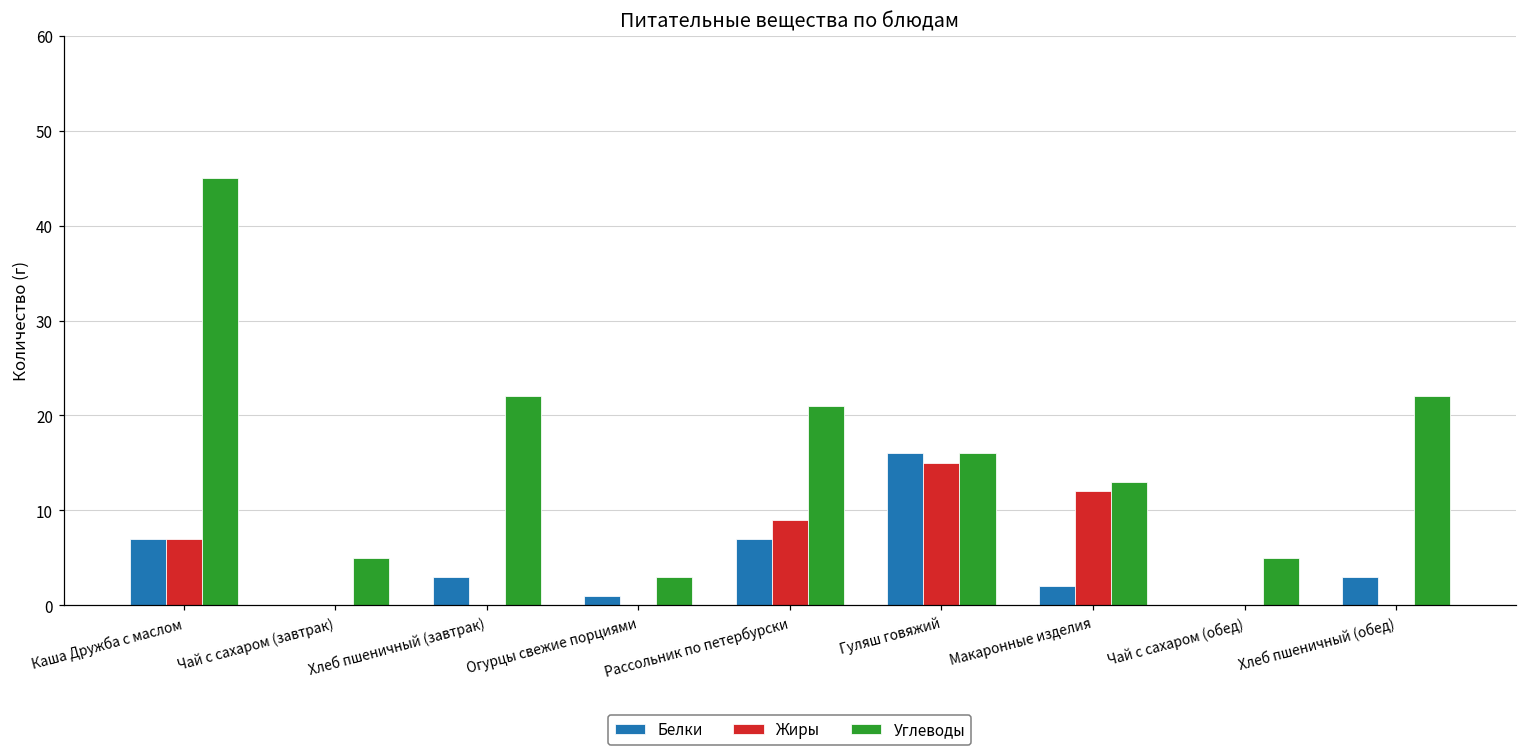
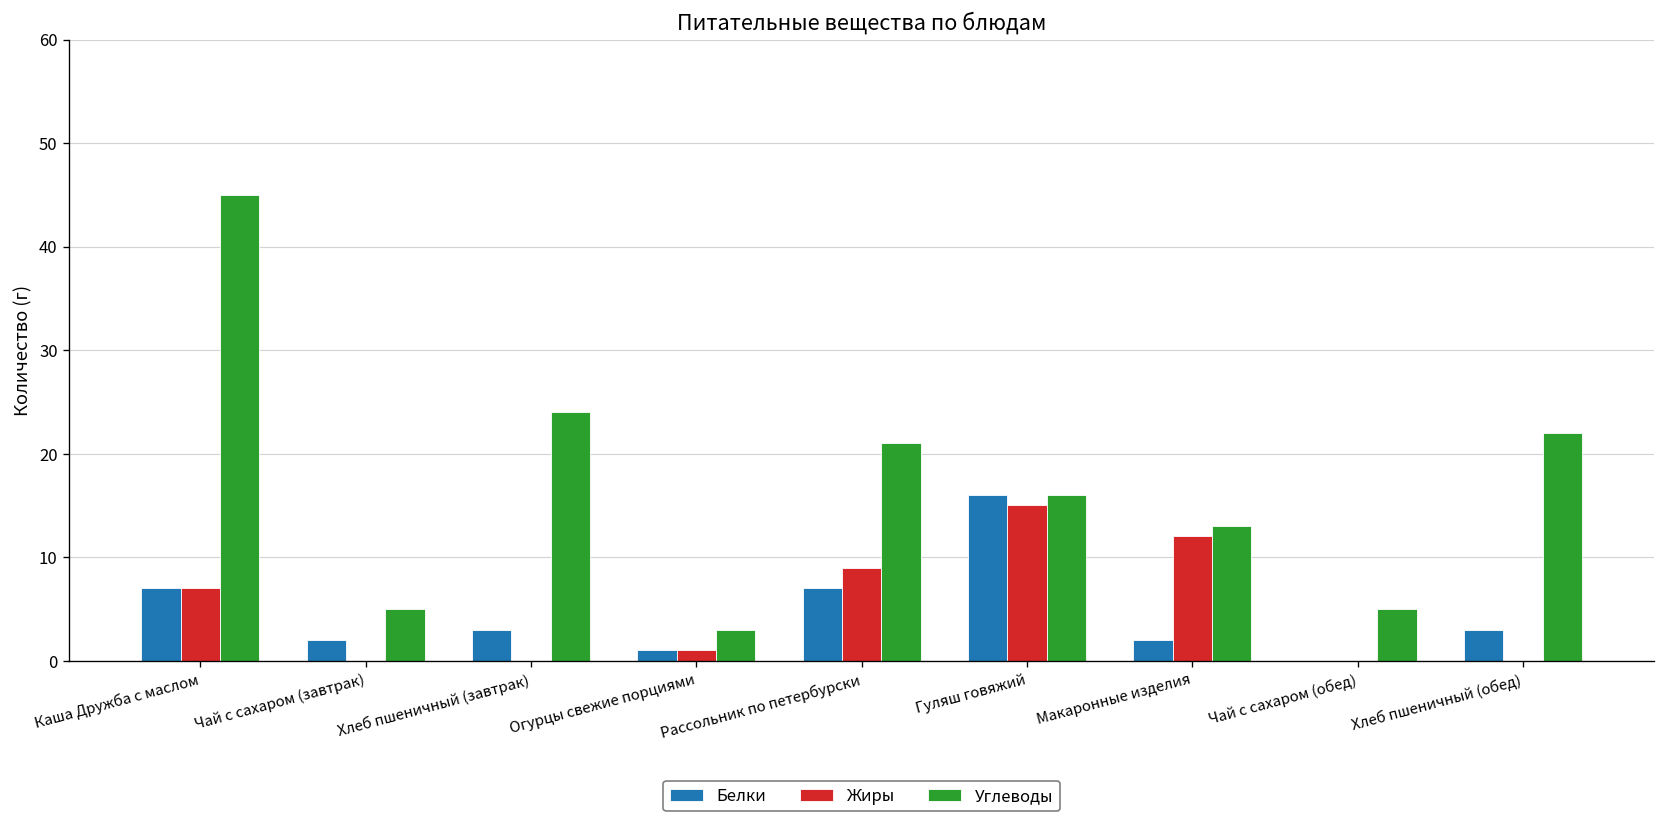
Белки, Чай с сахаром (завтрак): 0 -> 2
Углеводы, Хлеб пшеничный (завтрак): 22 -> 24
Жиры, Огурцы свежие порциями: 0 -> 1
